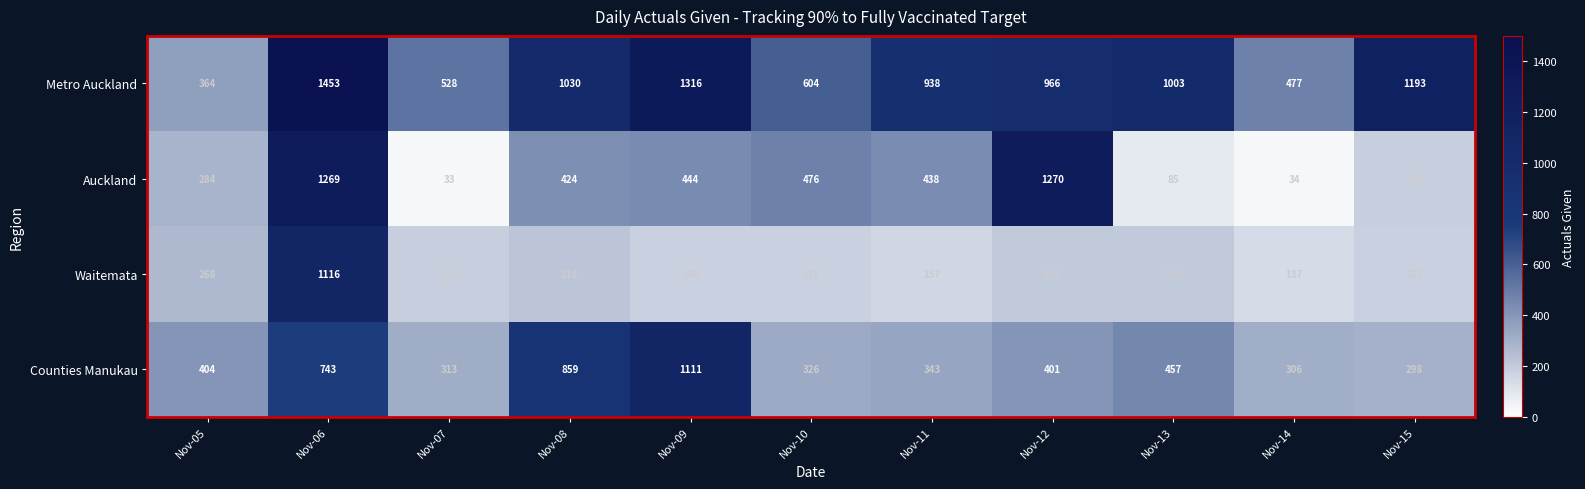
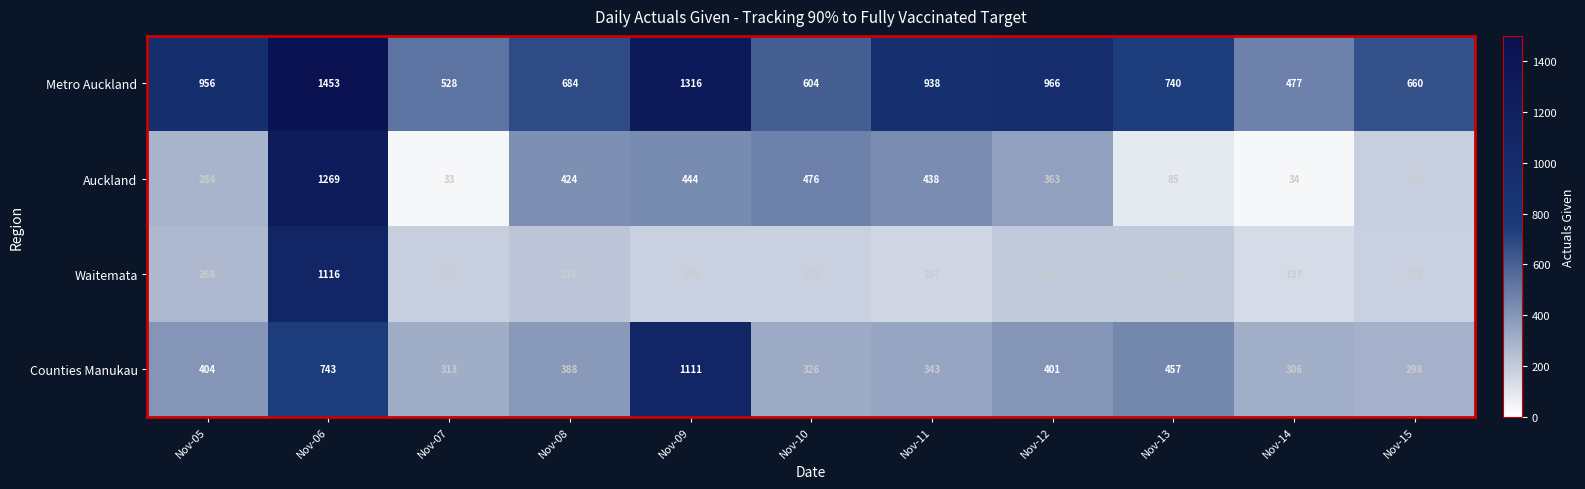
Metro Auckland, Nov-05: 364 -> 956
Metro Auckland, Nov-08: 1030 -> 684
Metro Auckland, Nov-13: 1003 -> 740
Metro Auckland, Nov-15: 1193 -> 660
Auckland, Nov-12: 1270 -> 363
Counties Manukau, Nov-08: 859 -> 388
